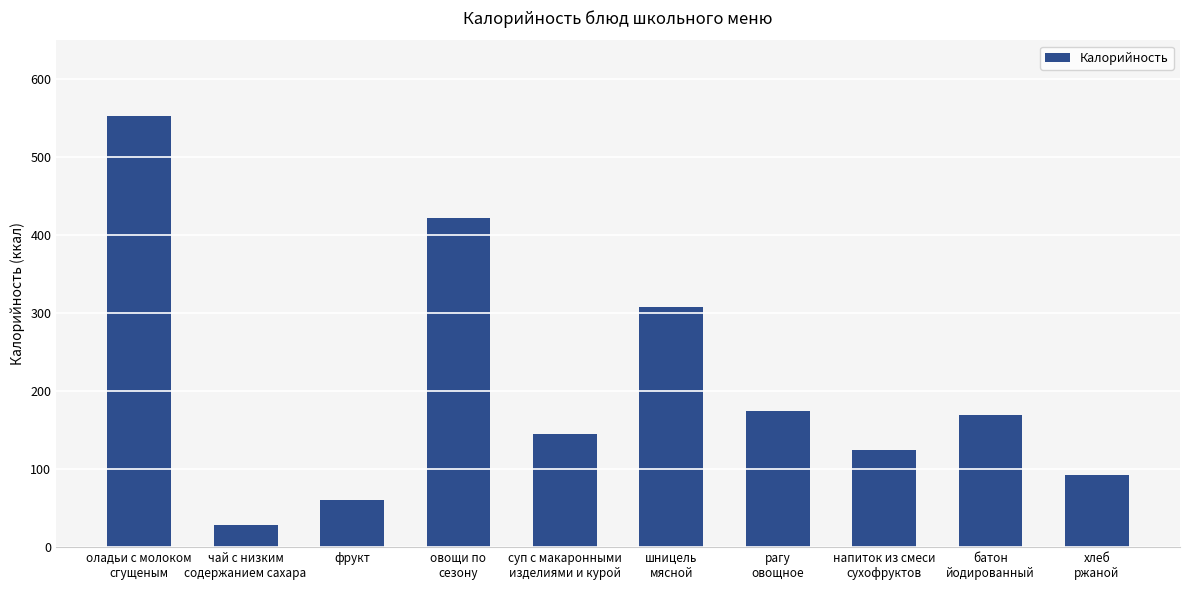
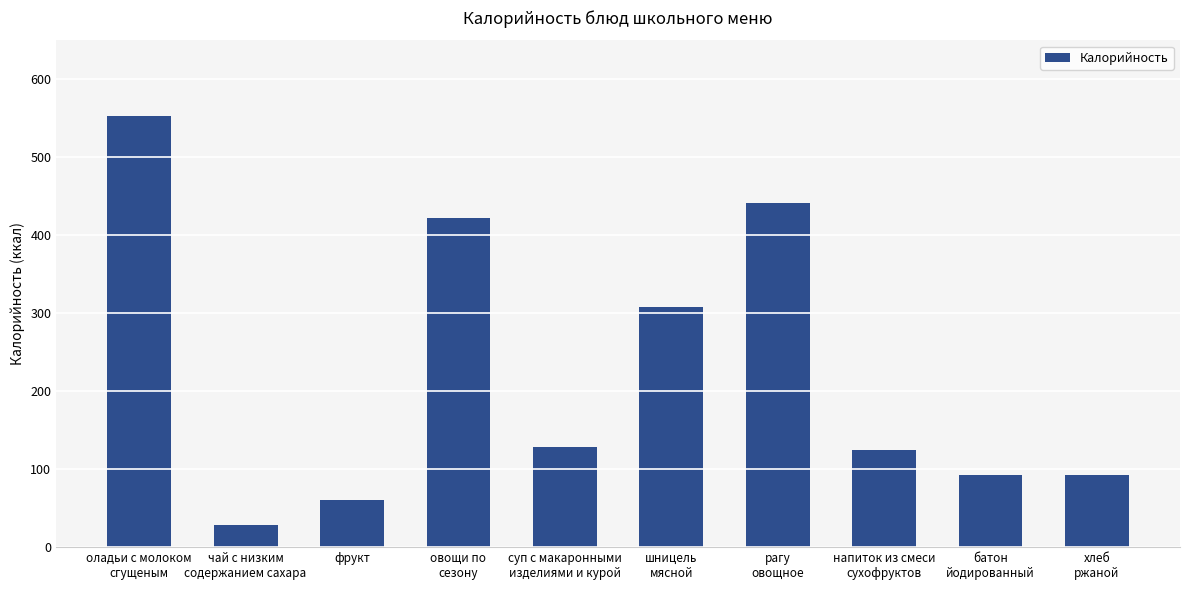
суп с макаронными изделиями и курой: 150 -> 130
рагу овощное: 180 -> 440
батон йодированный: 170 -> 90
